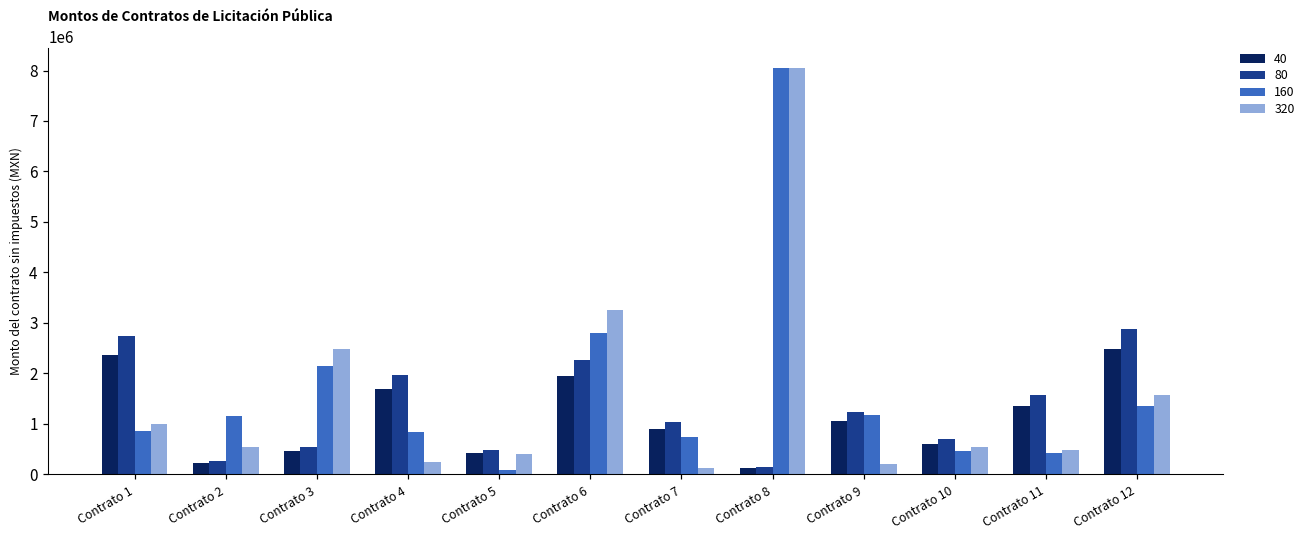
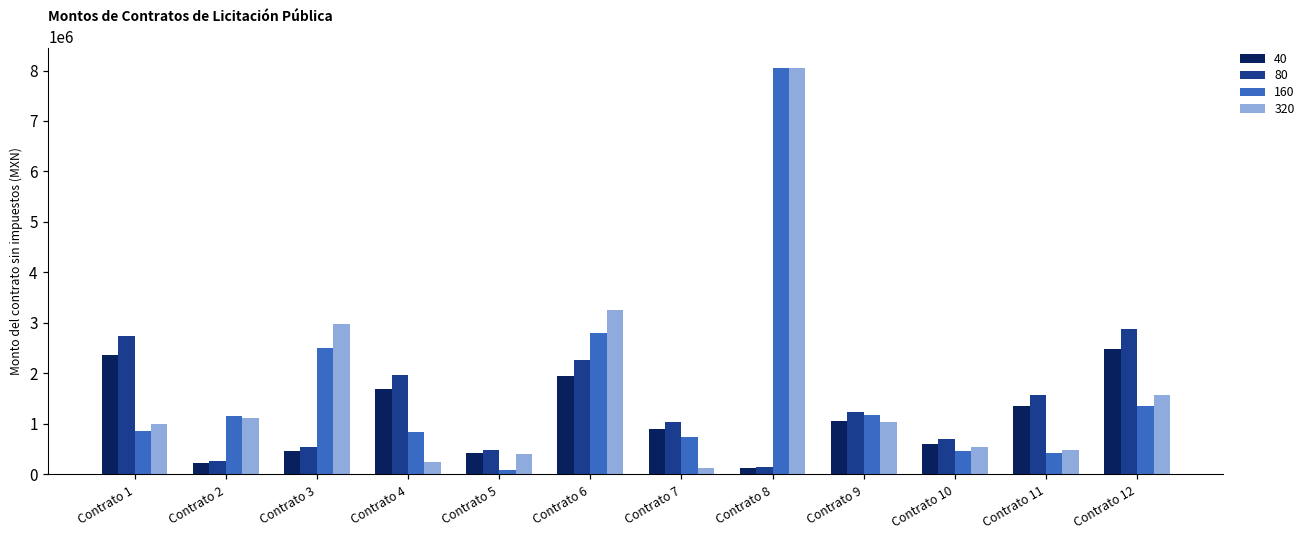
320, Contrato 2: 500000 -> 1100000
160, Contrato 3: 2100000 -> 2500000
320, Contrato 3: 2500000 -> 3000000
320, Contrato 9: 200000 -> 1000000
